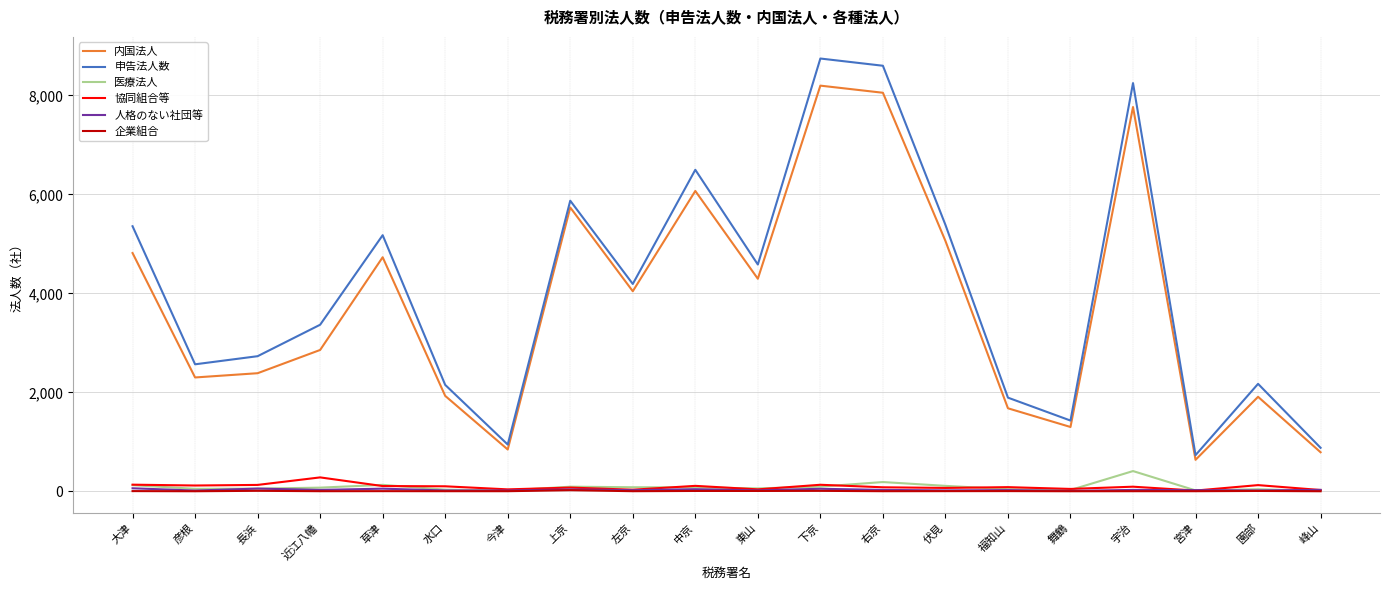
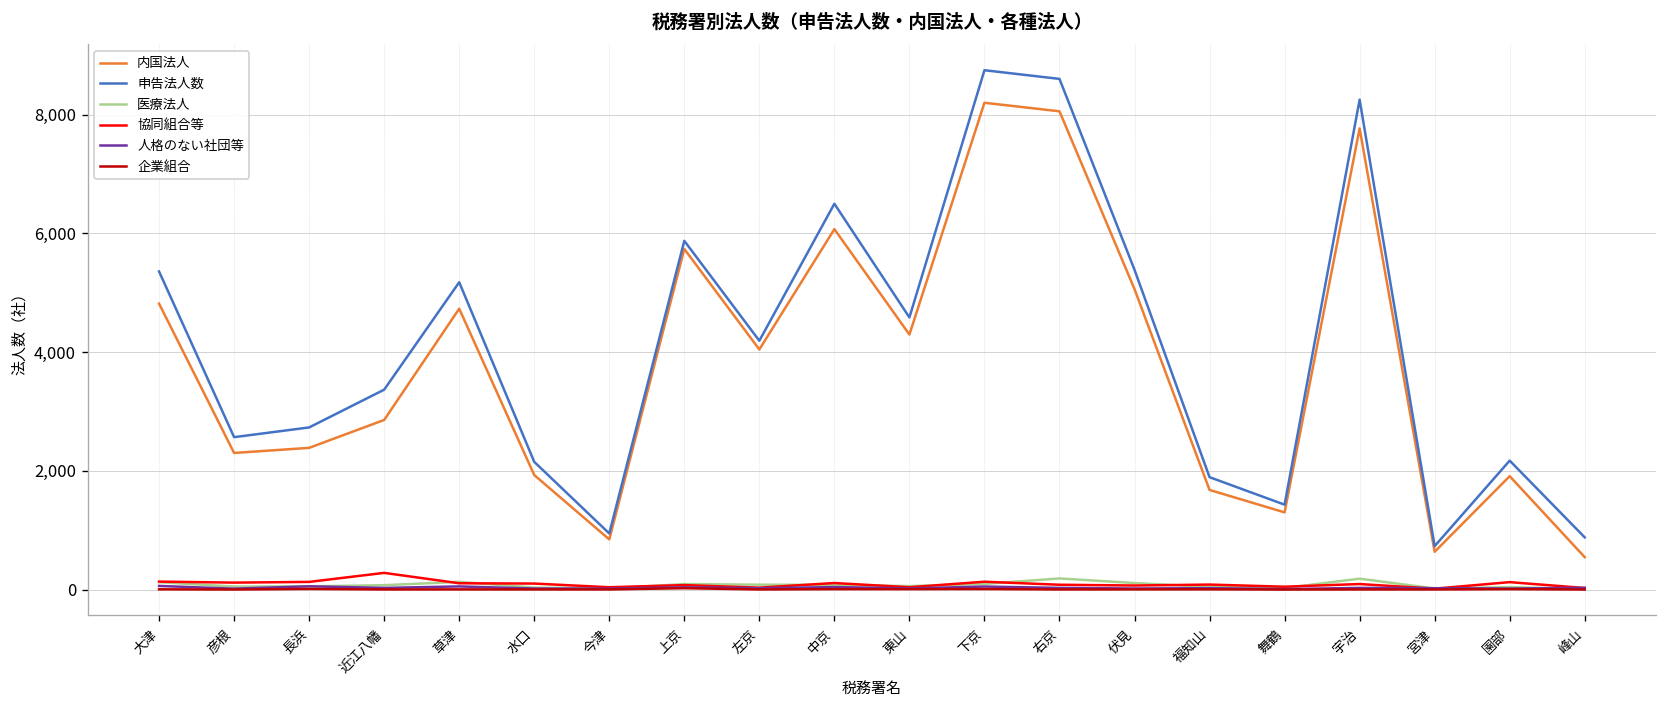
医療法人, 宇治: 400 -> 200
内国法人, 峰山: 800 -> 500
